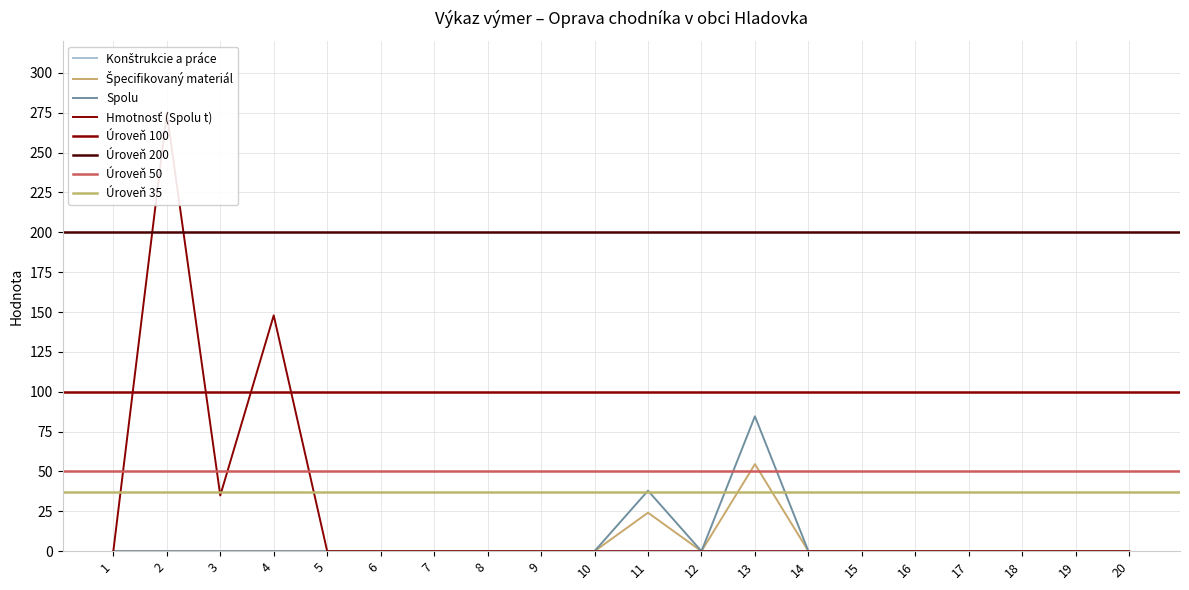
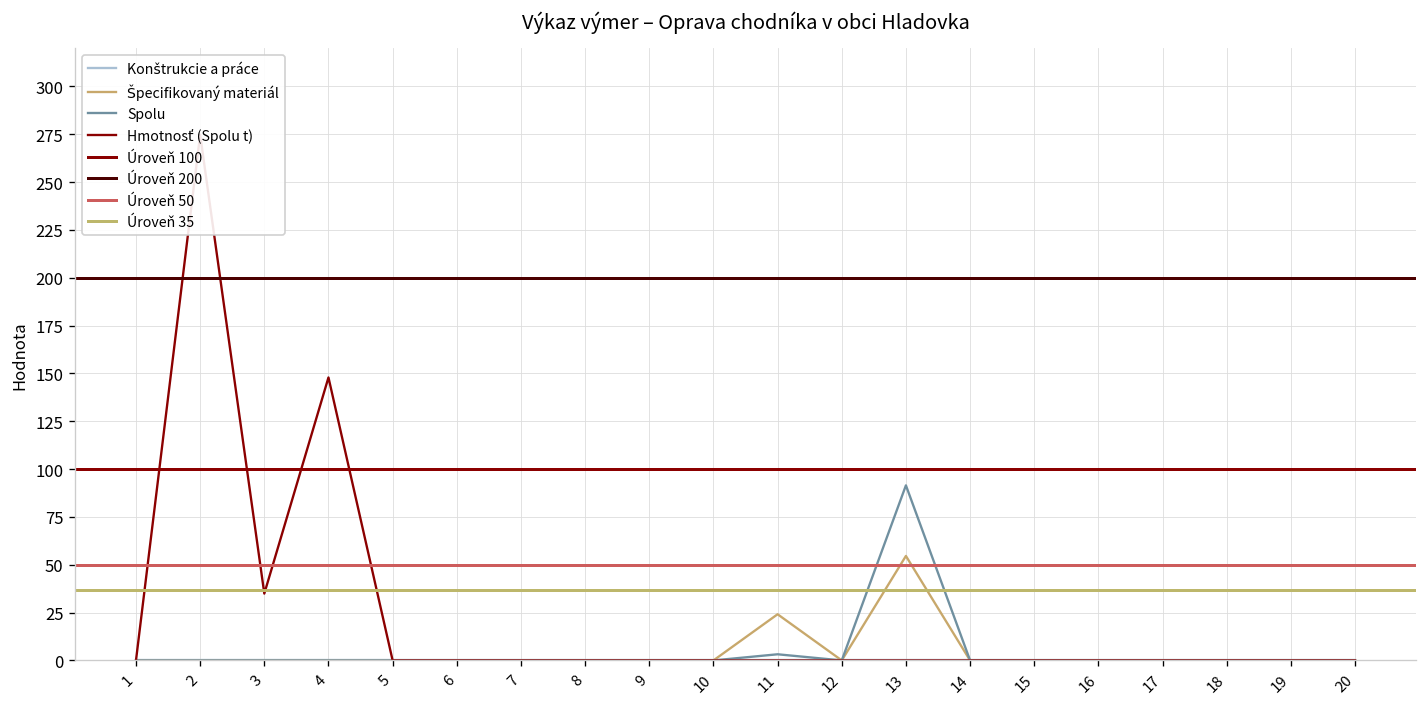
Spolu, 11: 38 -> 3
Spolu, 13: 85 -> 92
